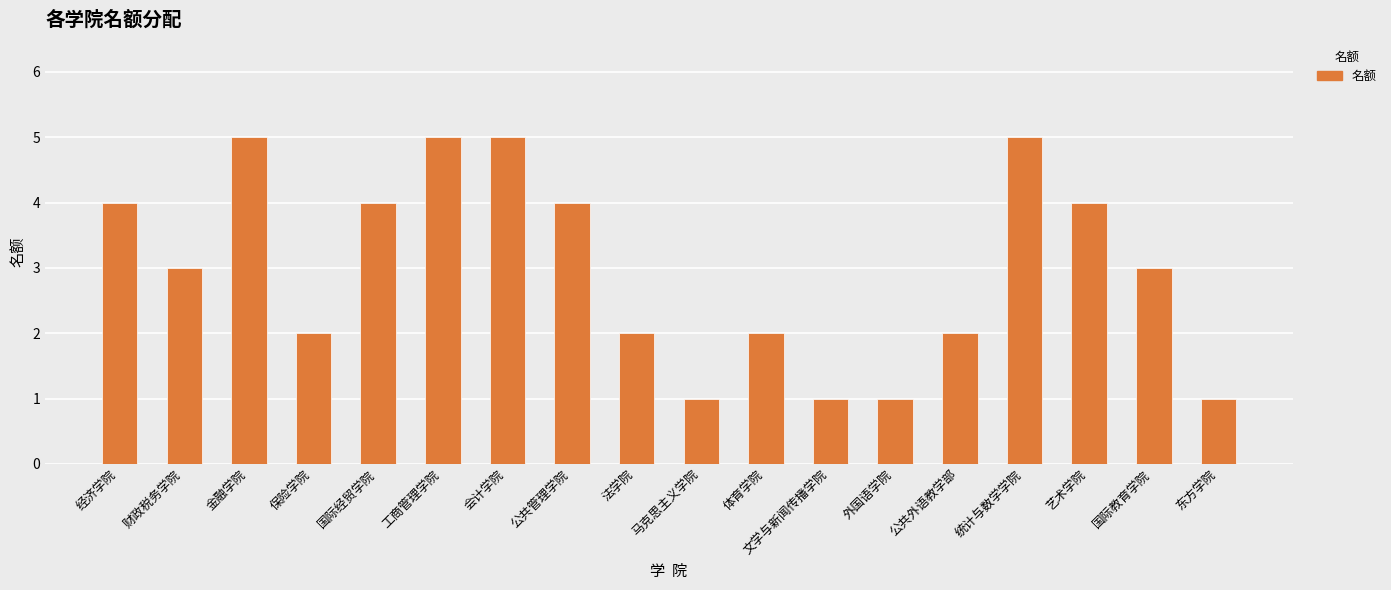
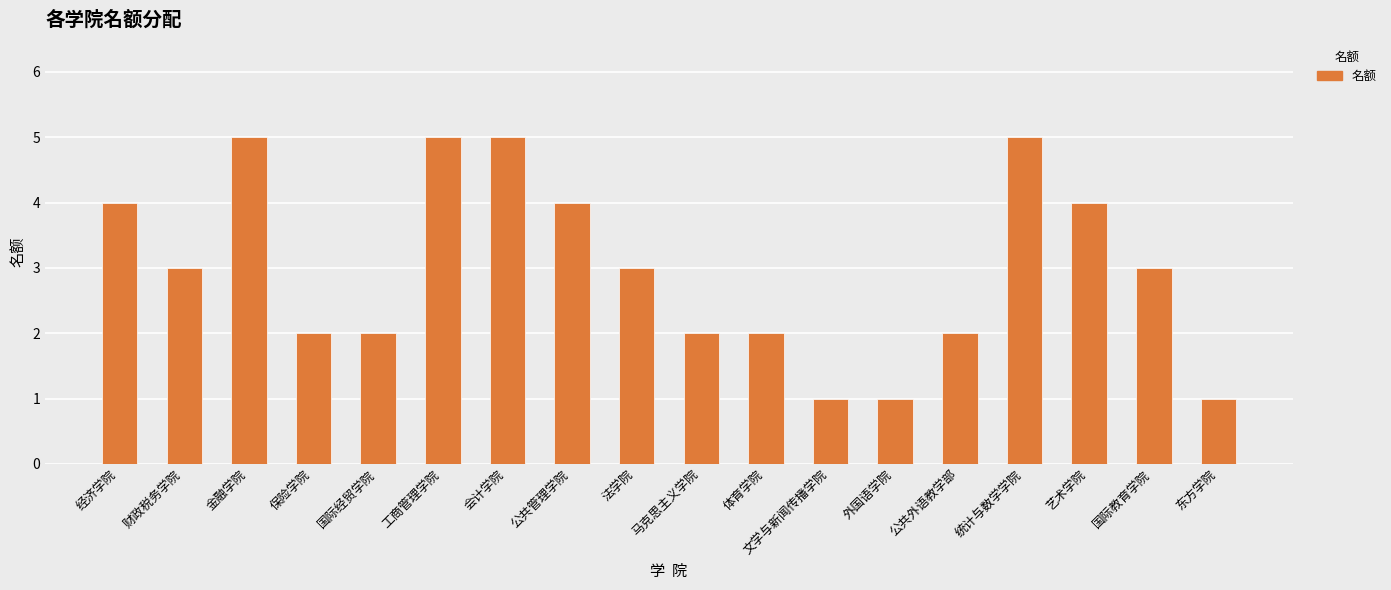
国际经贸学院: 4 -> 2
法学院: 2 -> 3
马克思主义学院: 1 -> 2
